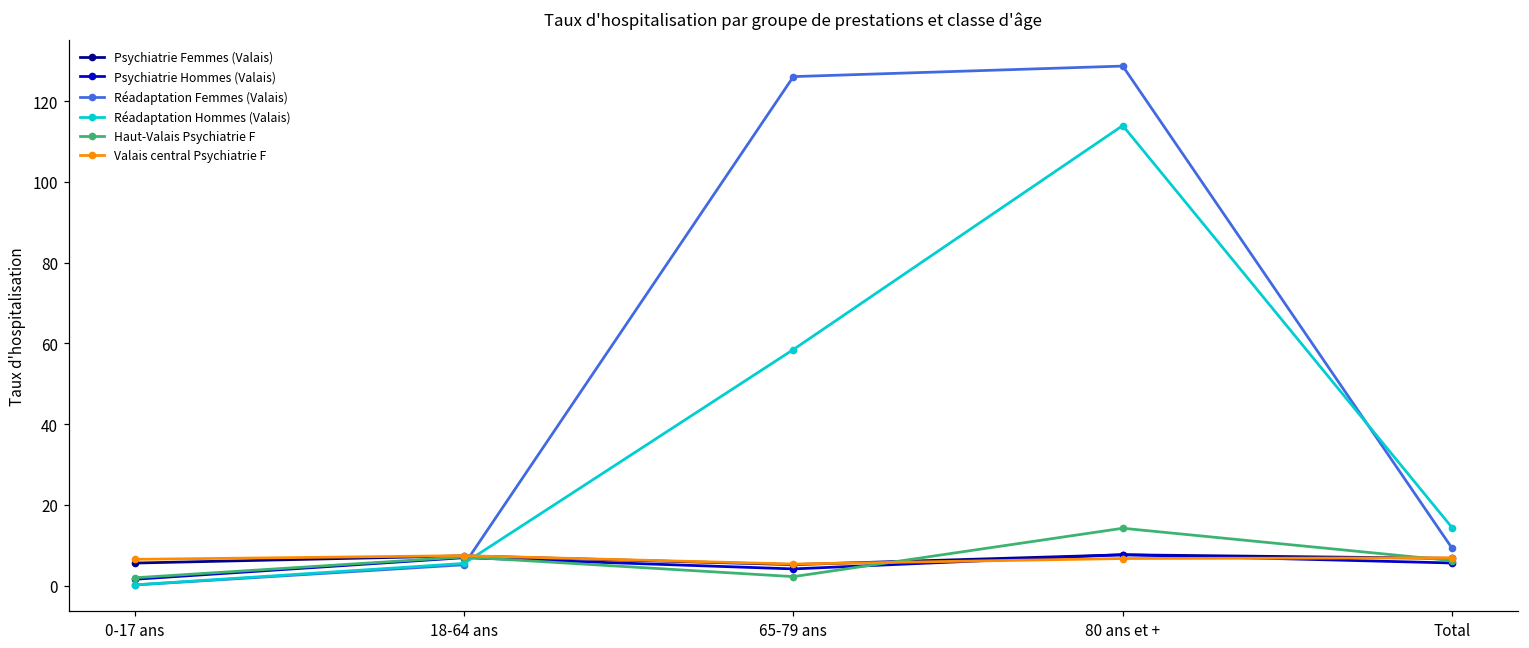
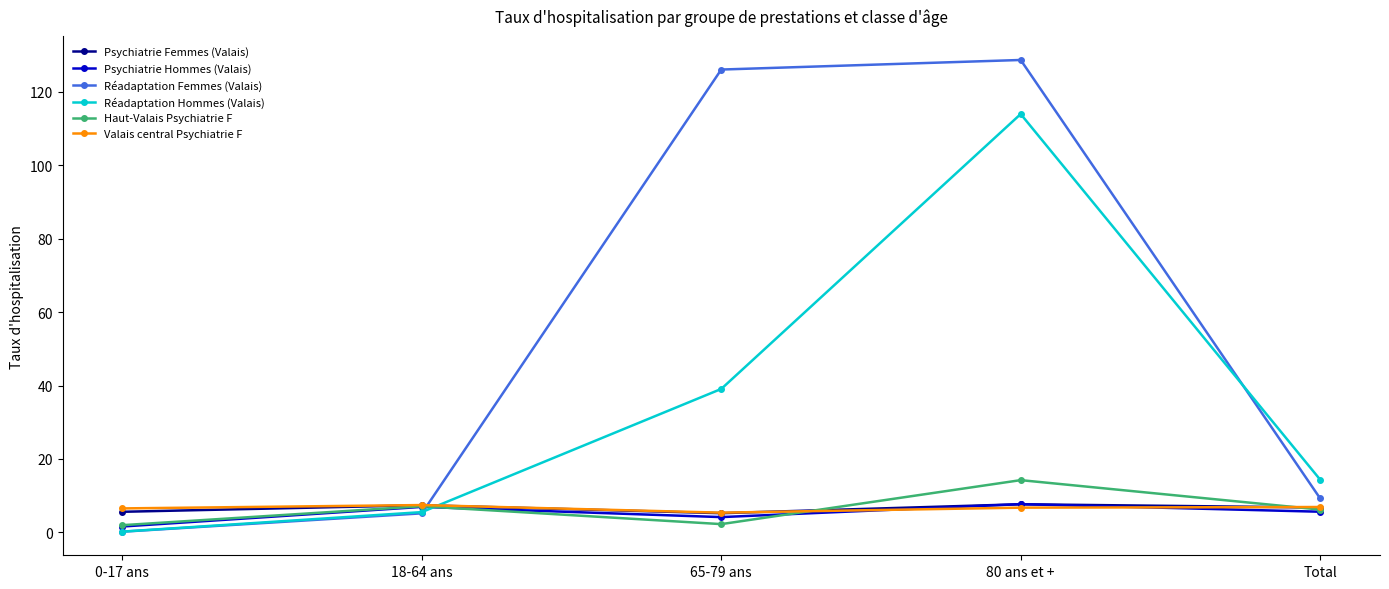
Réadaptation Hommes (Valais), 65-79 ans: 58 -> 39
